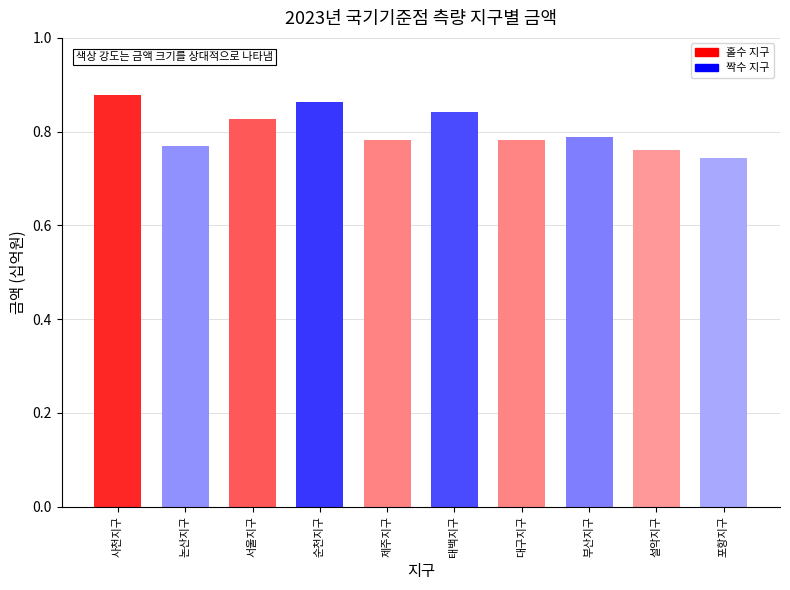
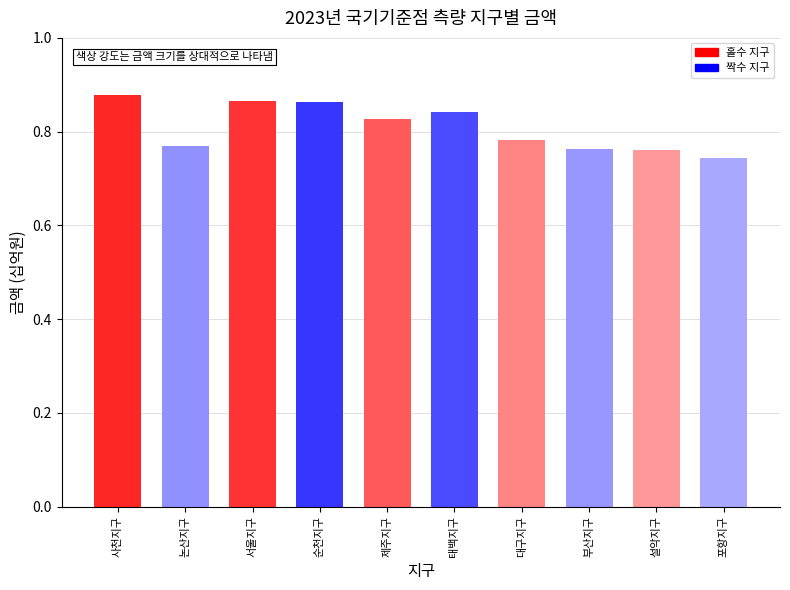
서울지구: 0.83 -> 0.87
제주지구: 0.78 -> 0.83
부산지구: 0.79 -> 0.76
